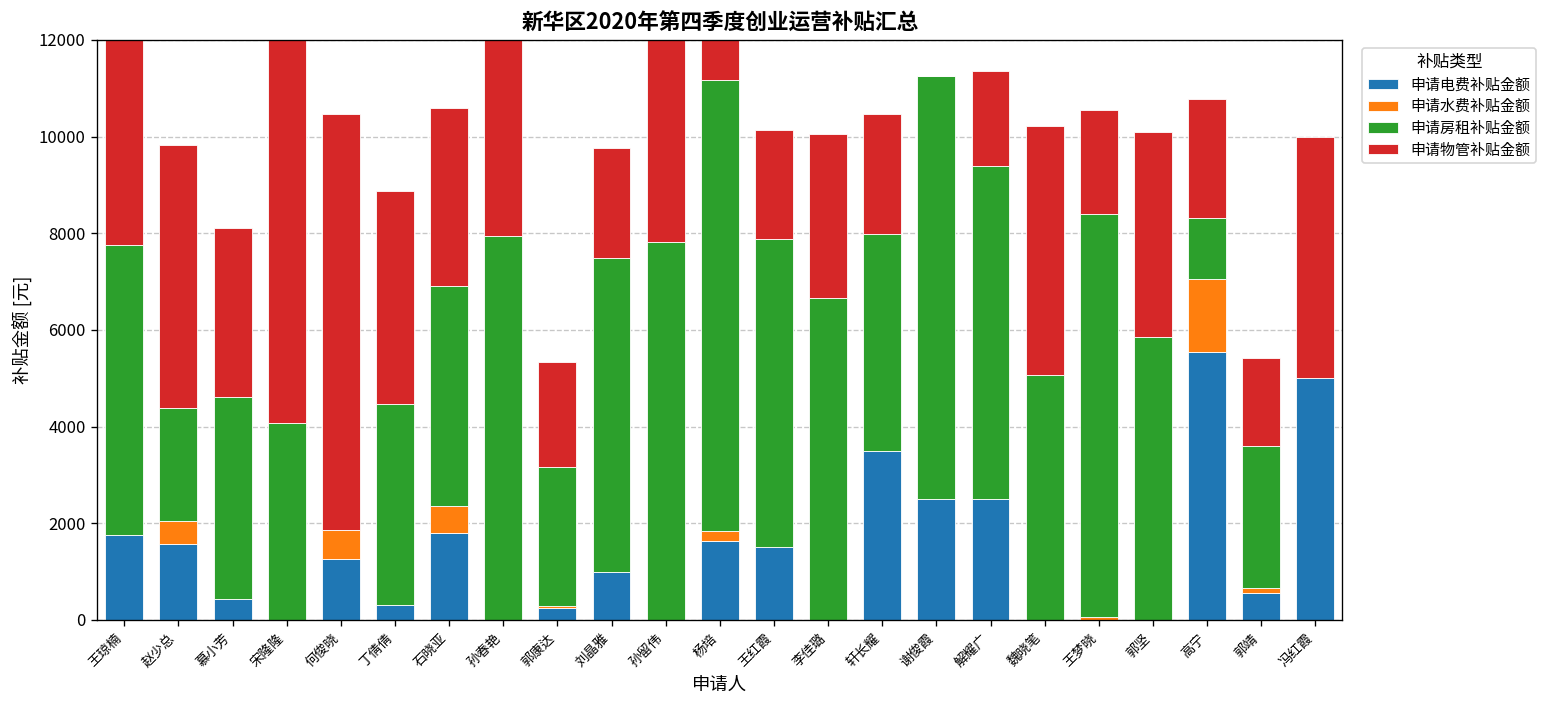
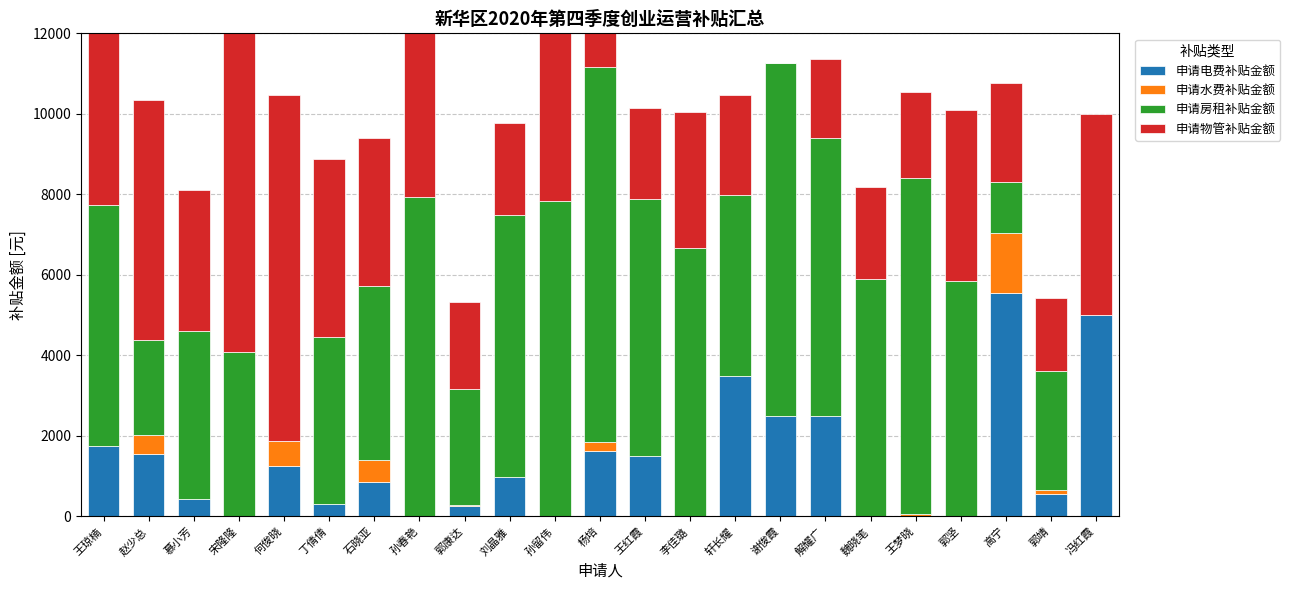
申请物管补贴金额, 赵少总: 5500 -> 6000
申请电费补贴金额, 石晓亚: 1800 -> 900
申请房租补贴金额, 石晓亚: 4600 -> 4300
申请房租补贴金额, 魏晓笔: 5100 -> 5900
申请物管补贴金额, 魏晓笔: 5200 -> 2300
